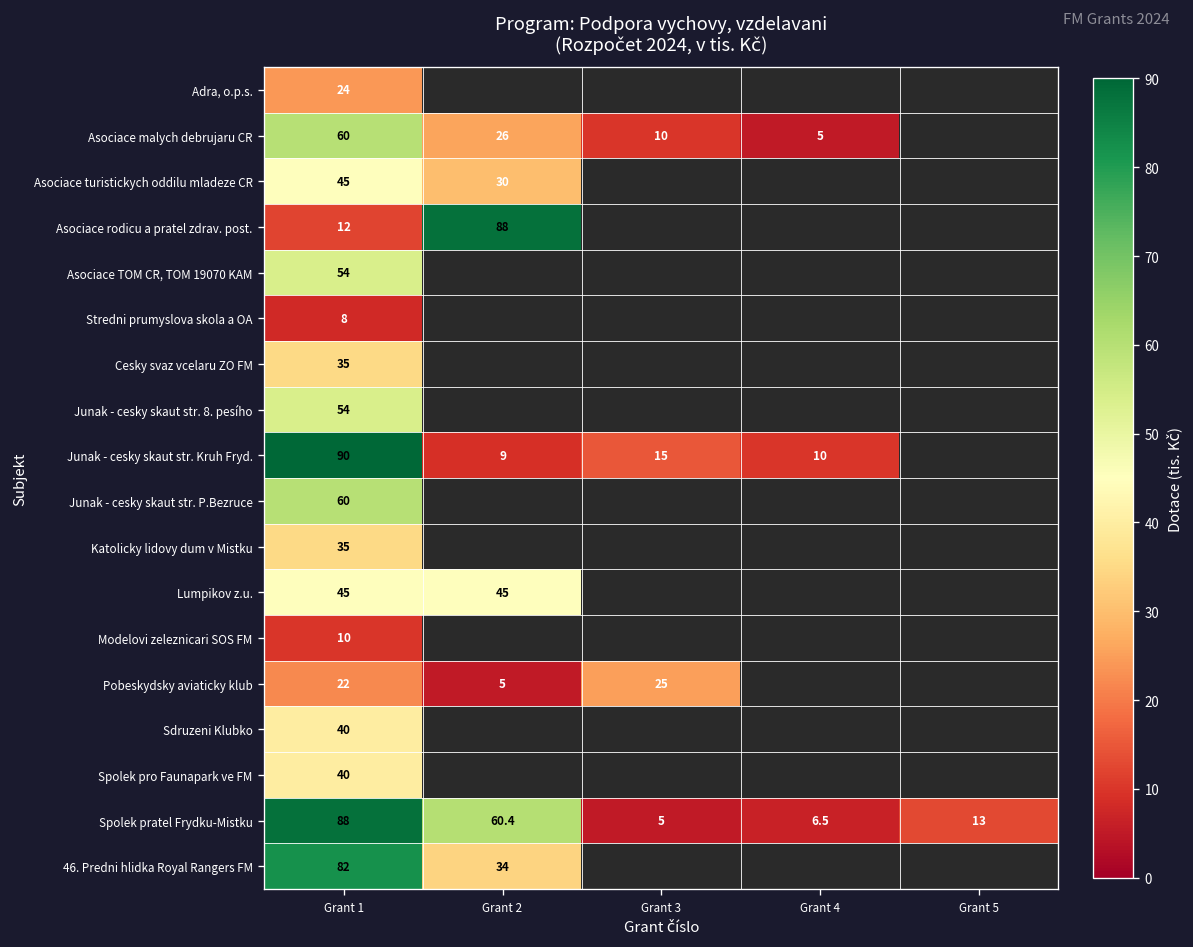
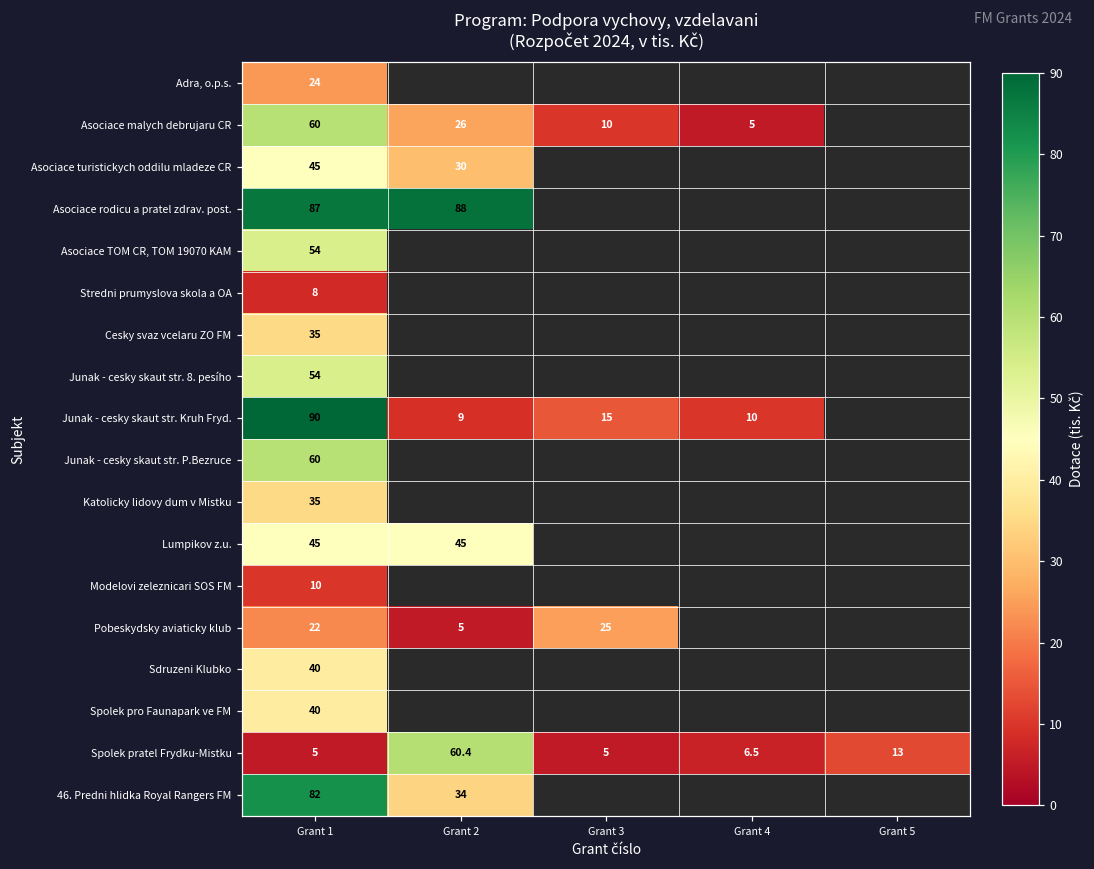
Asociace rodicu a pratel zdrav. post., Grant 1: 12 -> 87
Spolek pratel Frydku-Mistku, Grant 1: 88 -> 5
